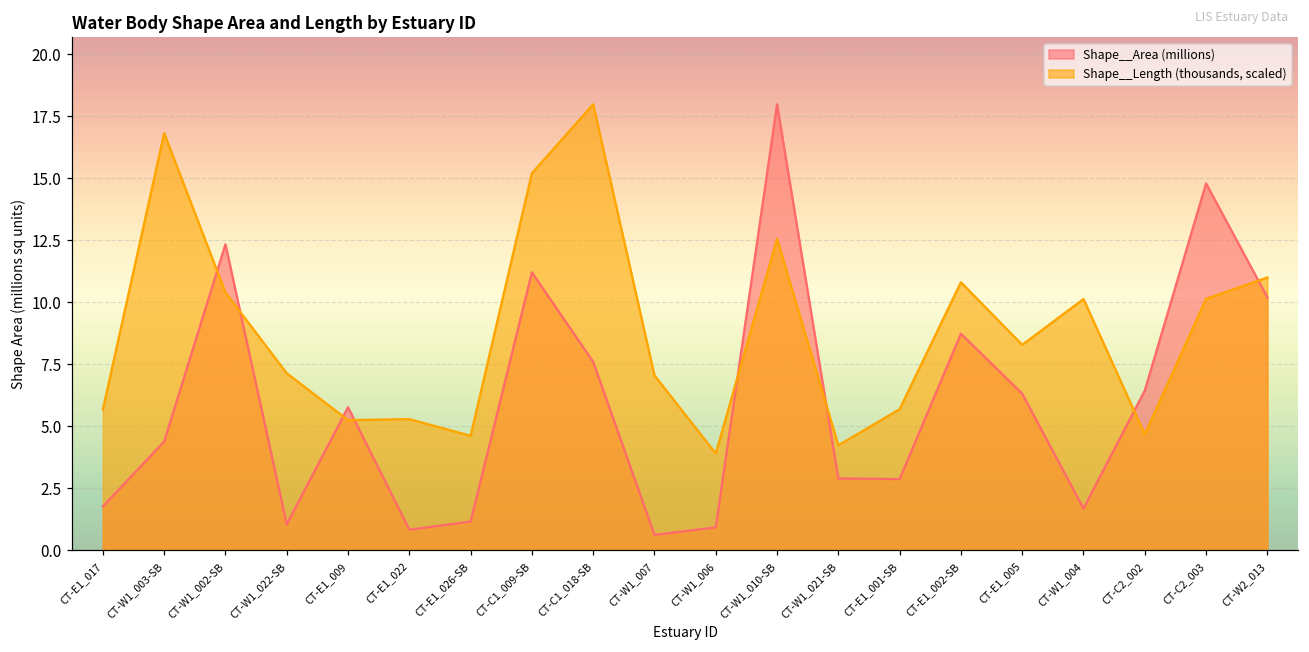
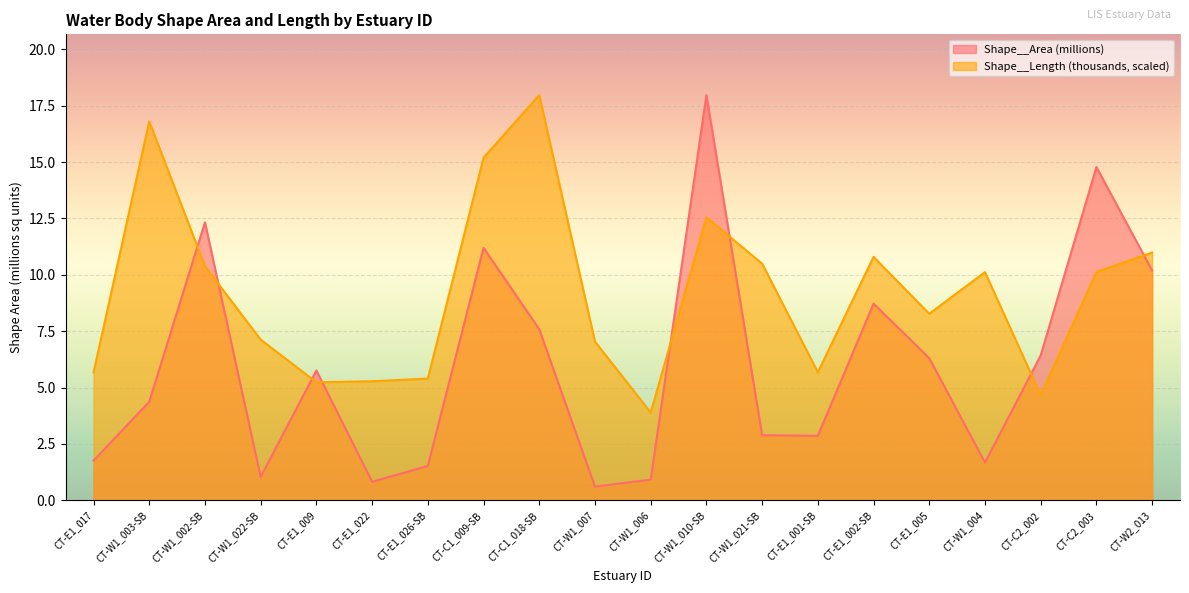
Shape__Area (millions), CT-E1_026-SB: 1.1 -> 1.5
Shape__Length (thousands, scaled), CT-E1_026-SB: 4.6 -> 5.4
Shape__Length (thousands, scaled), CT-W1_021-SB: 4.2 -> 10.5
